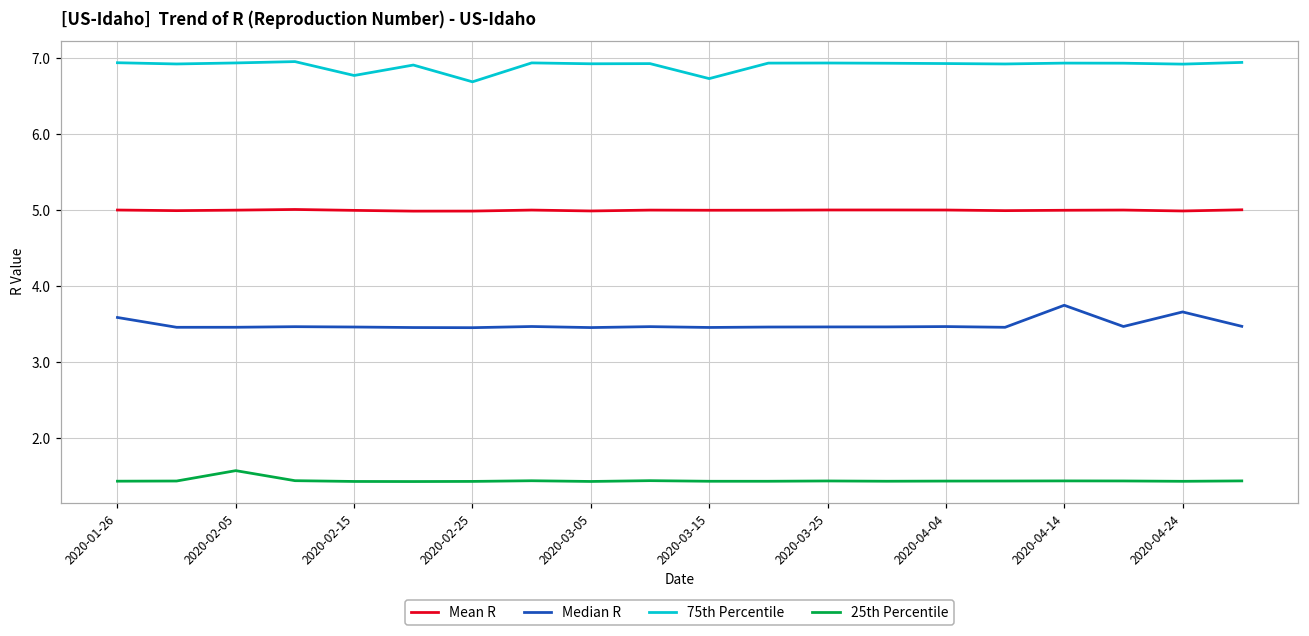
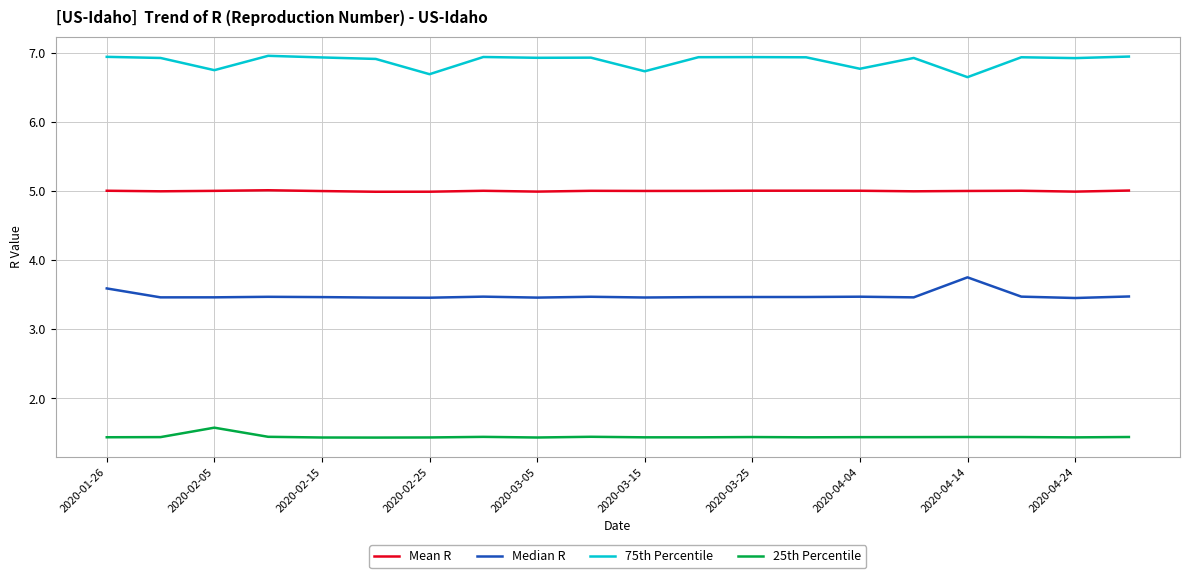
75th Percentile, 2020-02-05: 6.9 -> 6.7
75th Percentile, 2020-02-15: 6.8 -> 6.9
75th Percentile, 2020-04-04: 6.9 -> 6.8
75th Percentile, 2020-04-14: 6.9 -> 6.6
Median R, 2020-04-24: 3.7 -> 3.5
